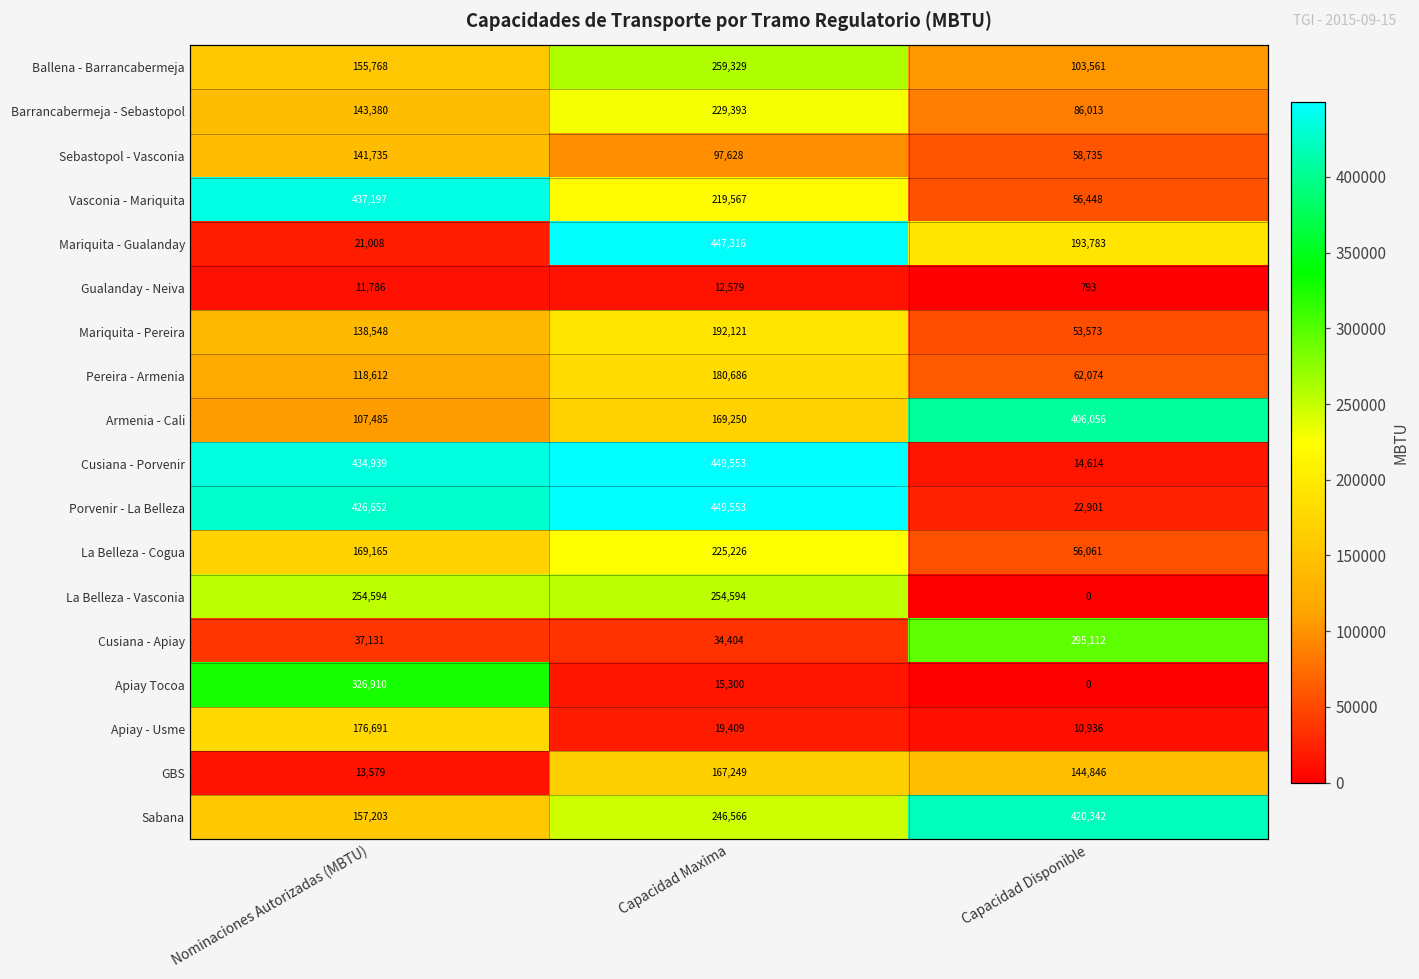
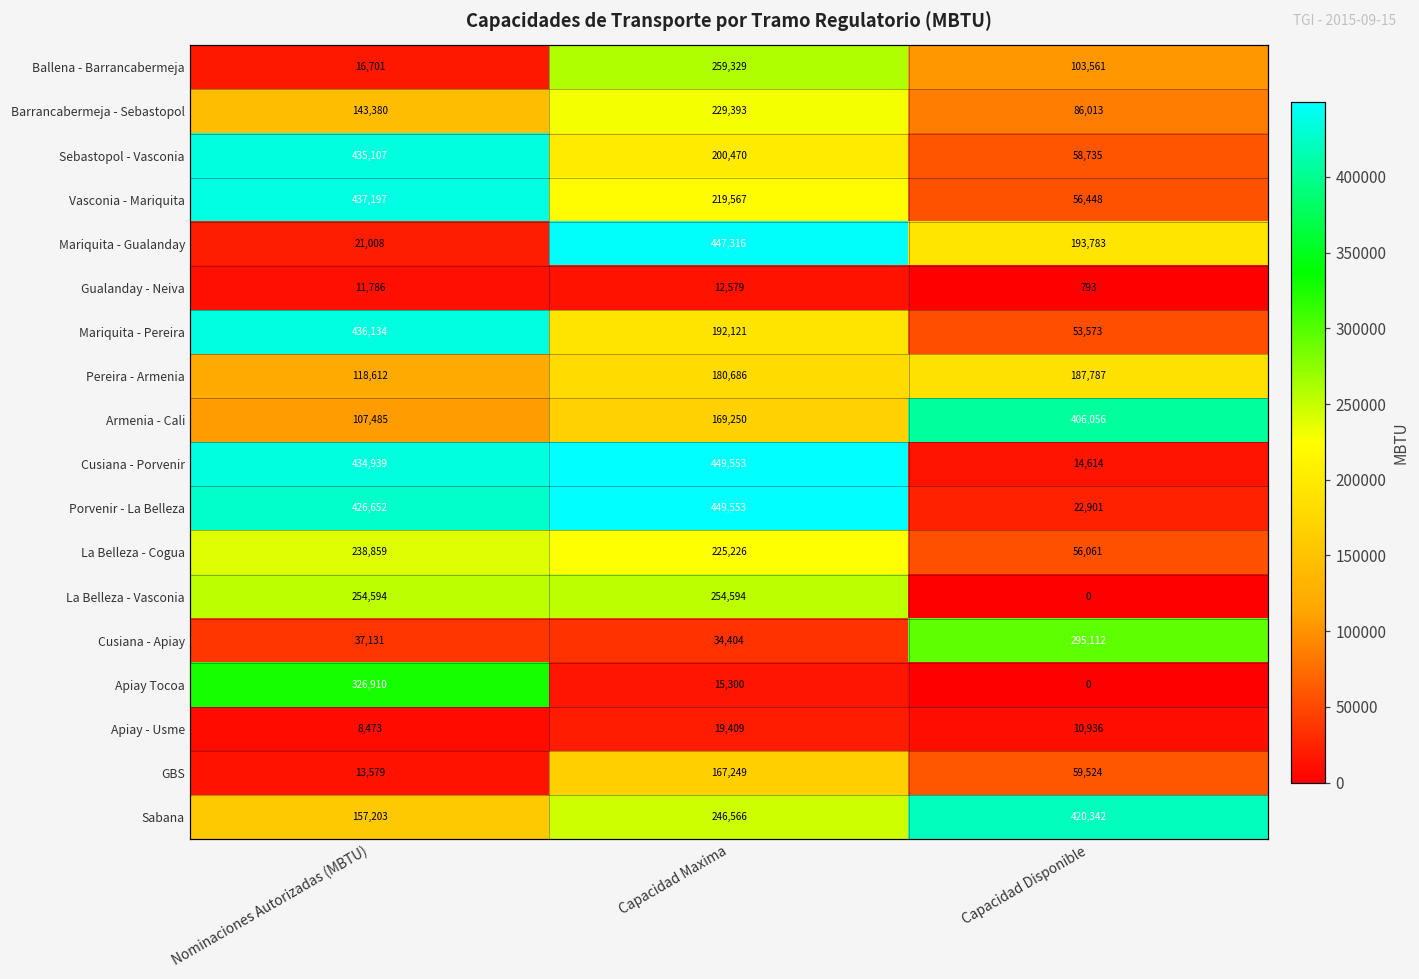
Ballena - Barrancabermeja, Nominaciones Autorizadas (MBTU): 155,768 -> 16,701
Sebastopol - Vasconia, Nominaciones Autorizadas (MBTU): 141,735 -> 435,107
Sebastopol - Vasconia, Capacidad Maxima: 97,628 -> 200,470
Mariquita - Pereira, Nominaciones Autorizadas (MBTU): 138,548 -> 436,134
Pereira - Armenia, Capacidad Disponible: 62,074 -> 187,787
La Belleza - Cogua, Nominaciones Autorizadas (MBTU): 169,165 -> 238,859
Apiay - Usme, Nominaciones Autorizadas (MBTU): 176,691 -> 8,473
GBS, Capacidad Disponible: 144,846 -> 59,524
